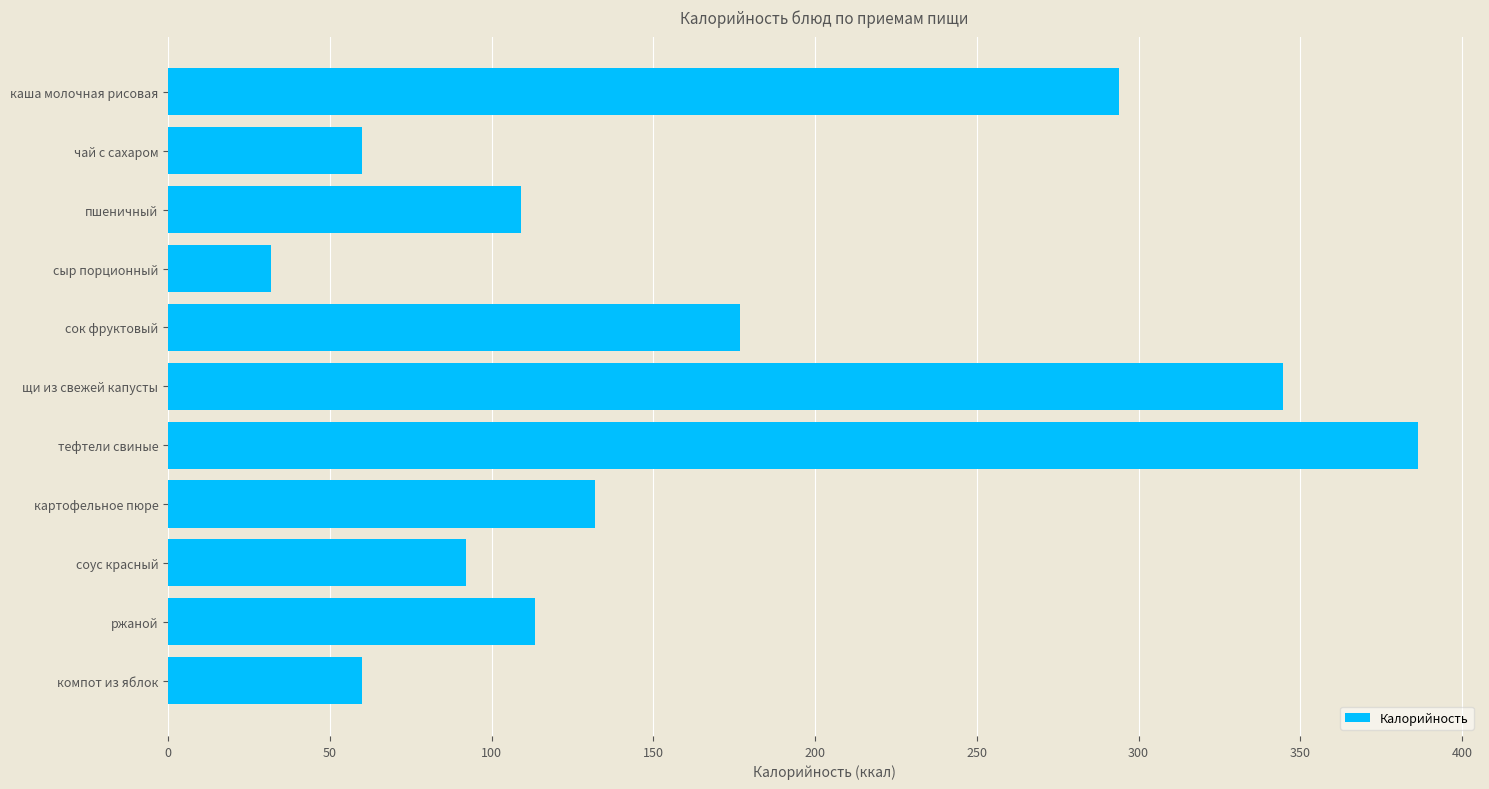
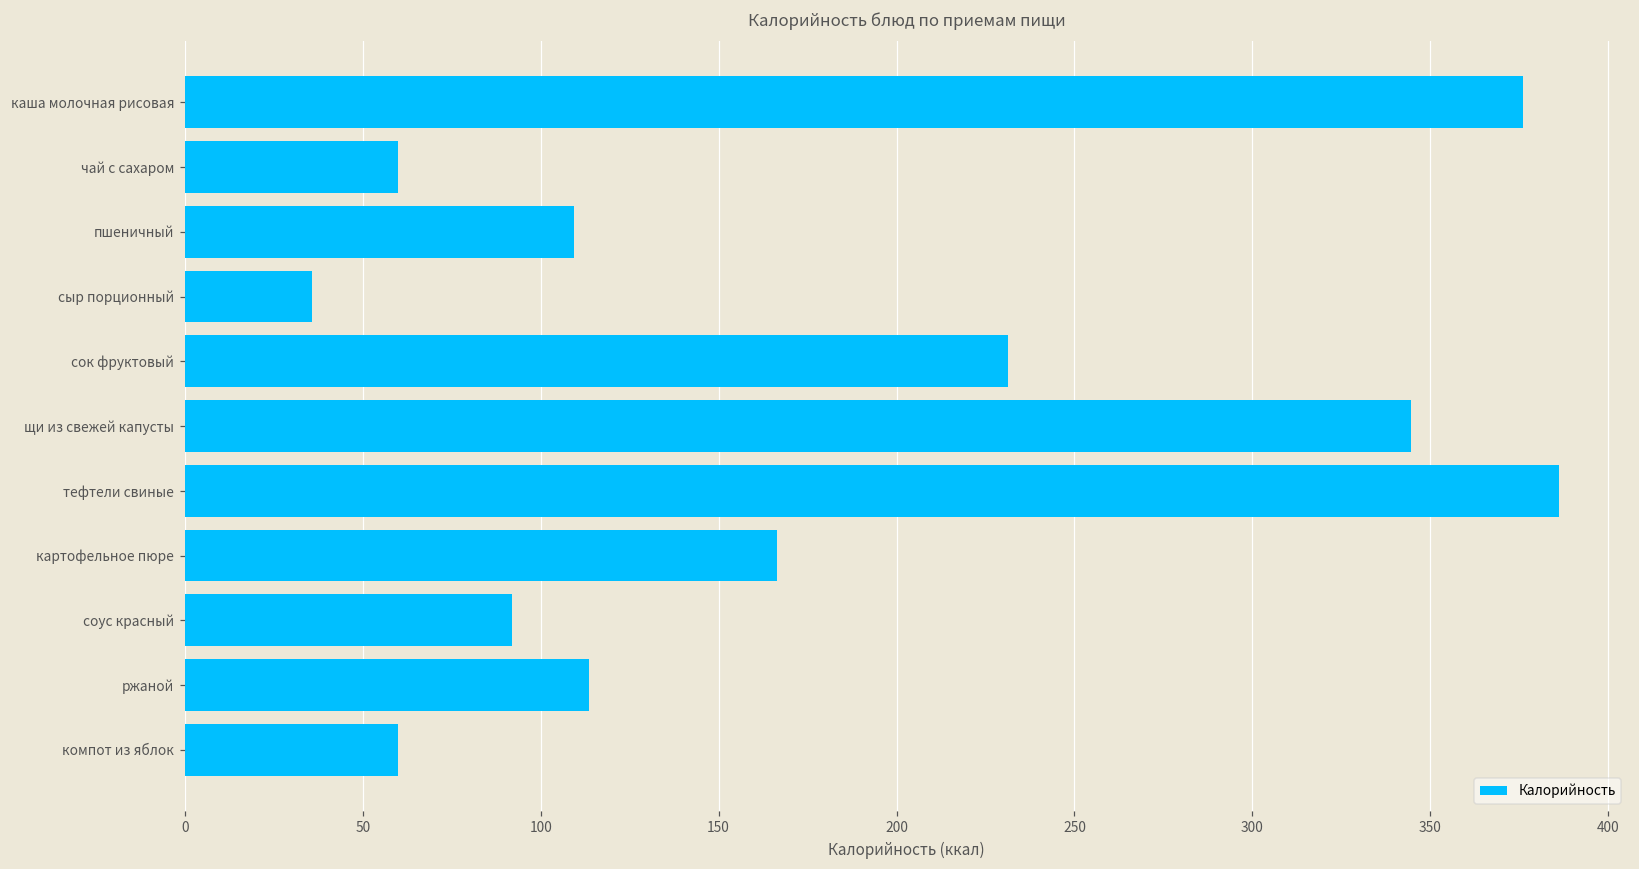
каша молочная рисовая: 294 -> 376
сыр порционный: 32 -> 36
сок фруктовый: 177 -> 231
картофельное пюре: 132 -> 166
